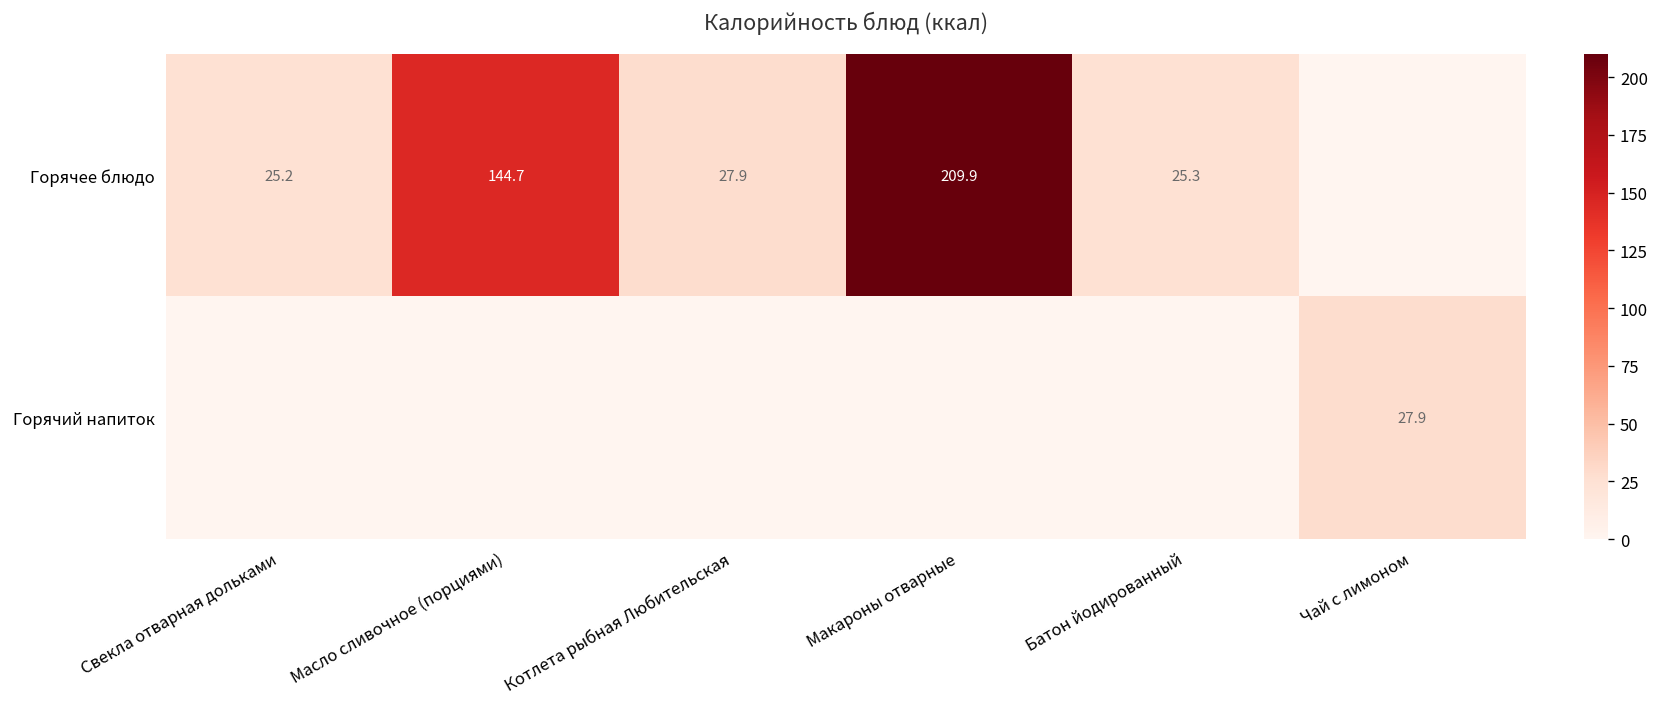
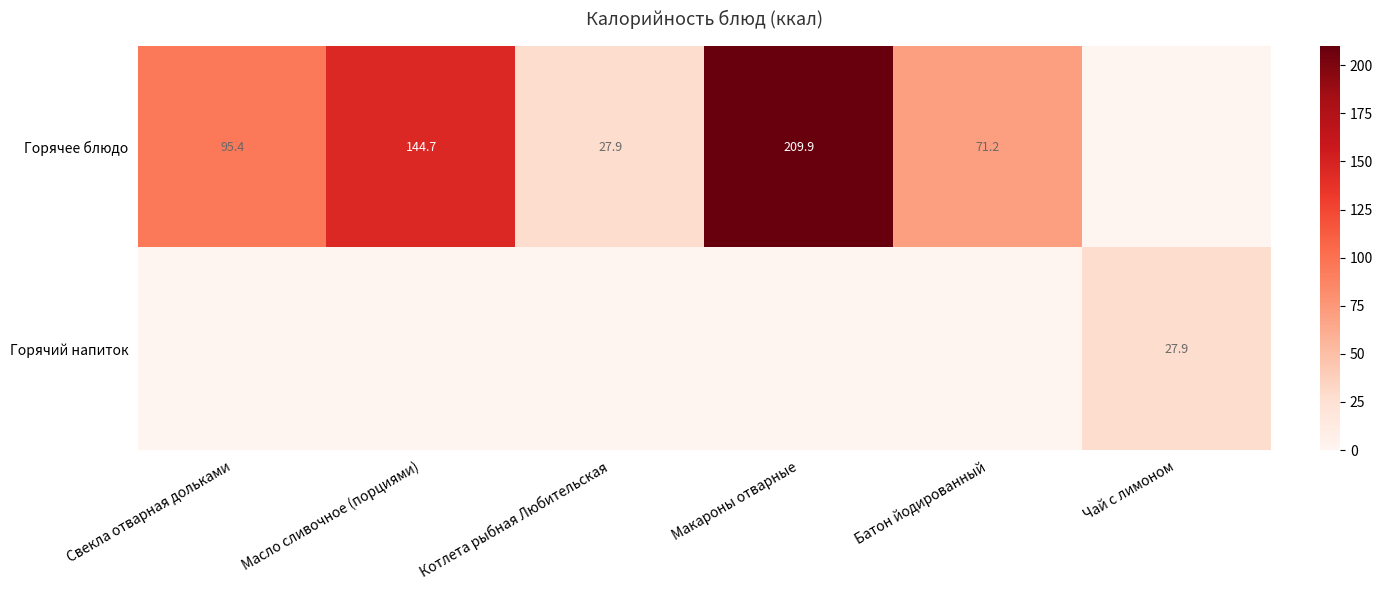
Горячее блюдо, Свекла отварная дольками: 25.2 -> 95.4
Горячее блюдо, Батон йодированный: 25.3 -> 71.2
